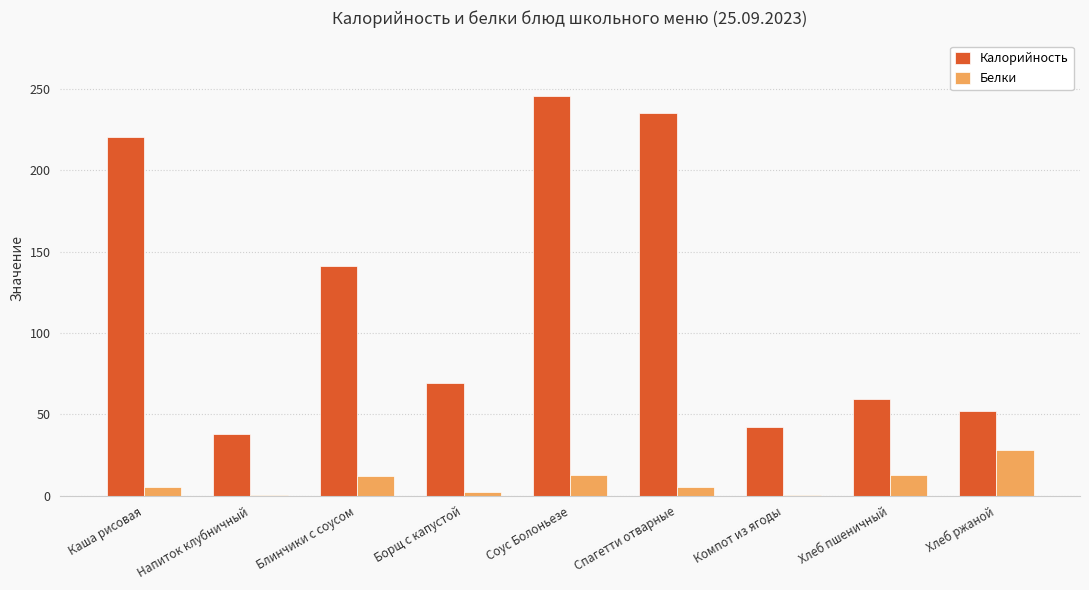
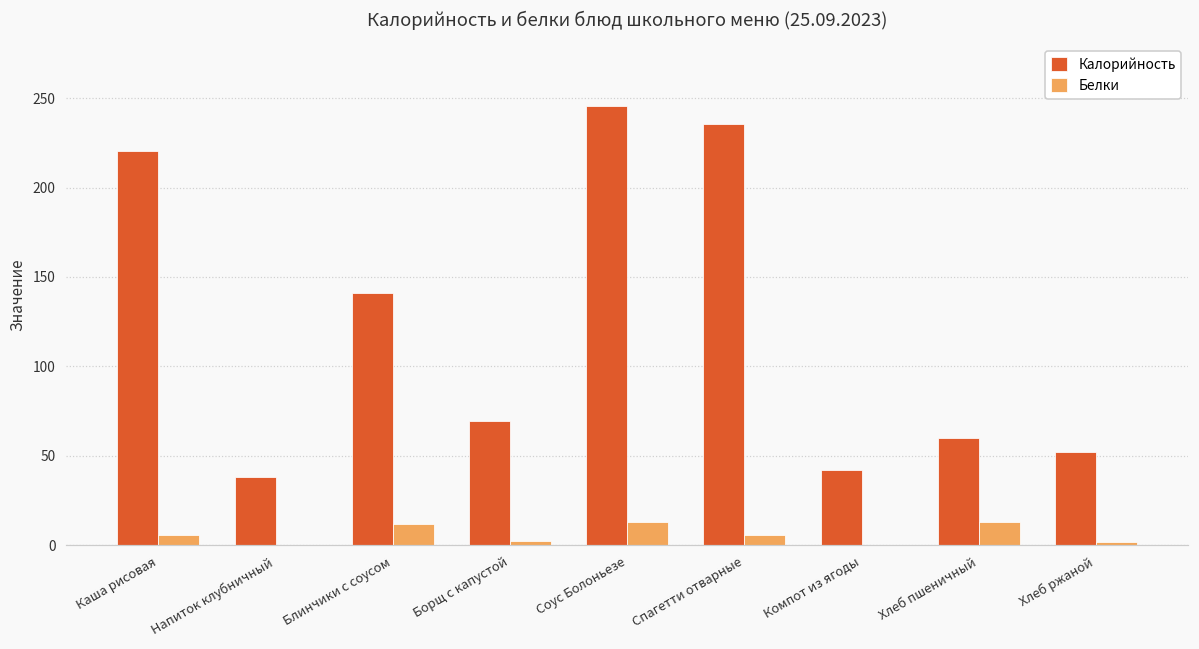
Белки, Хлеб ржаной: 28 -> 2
